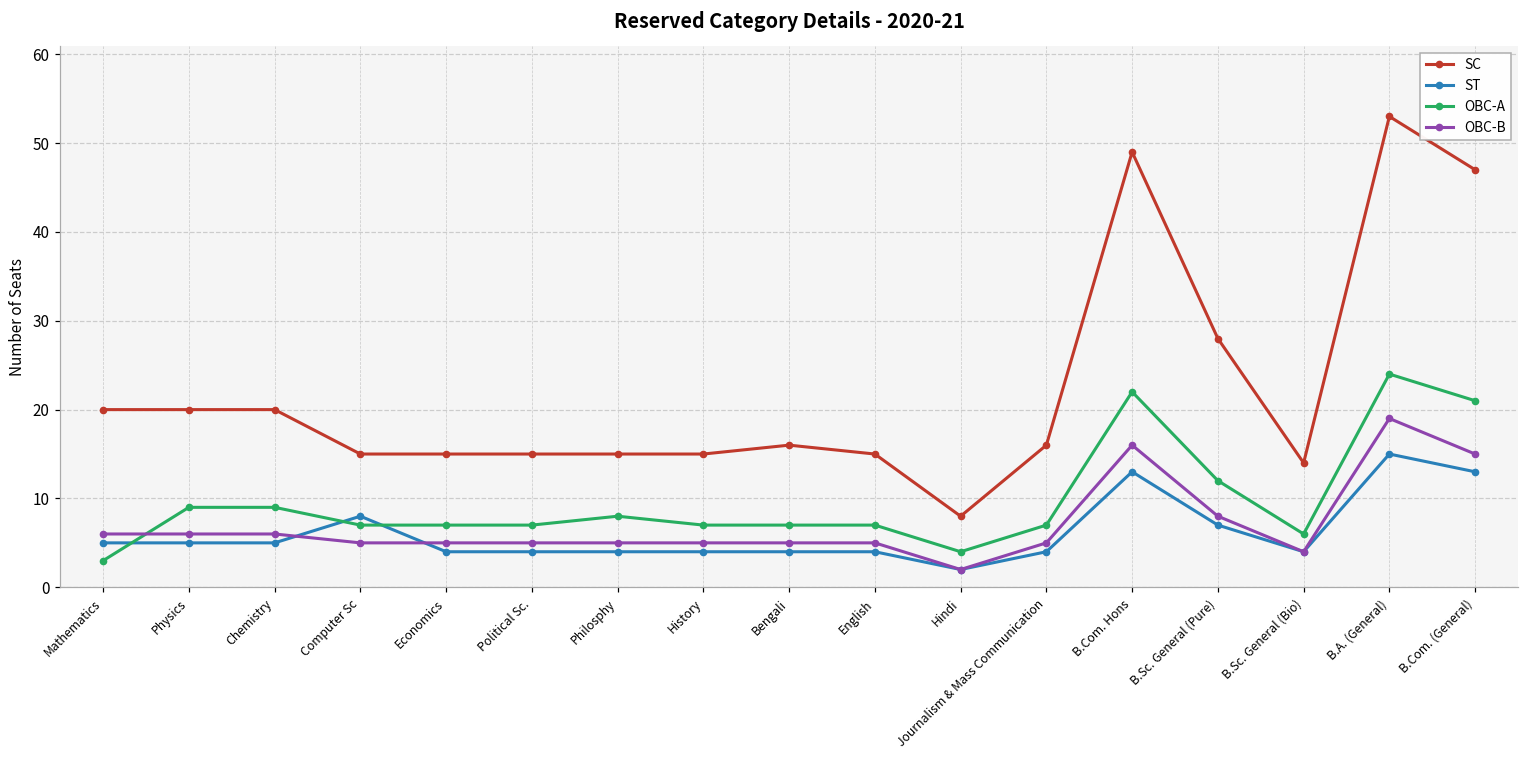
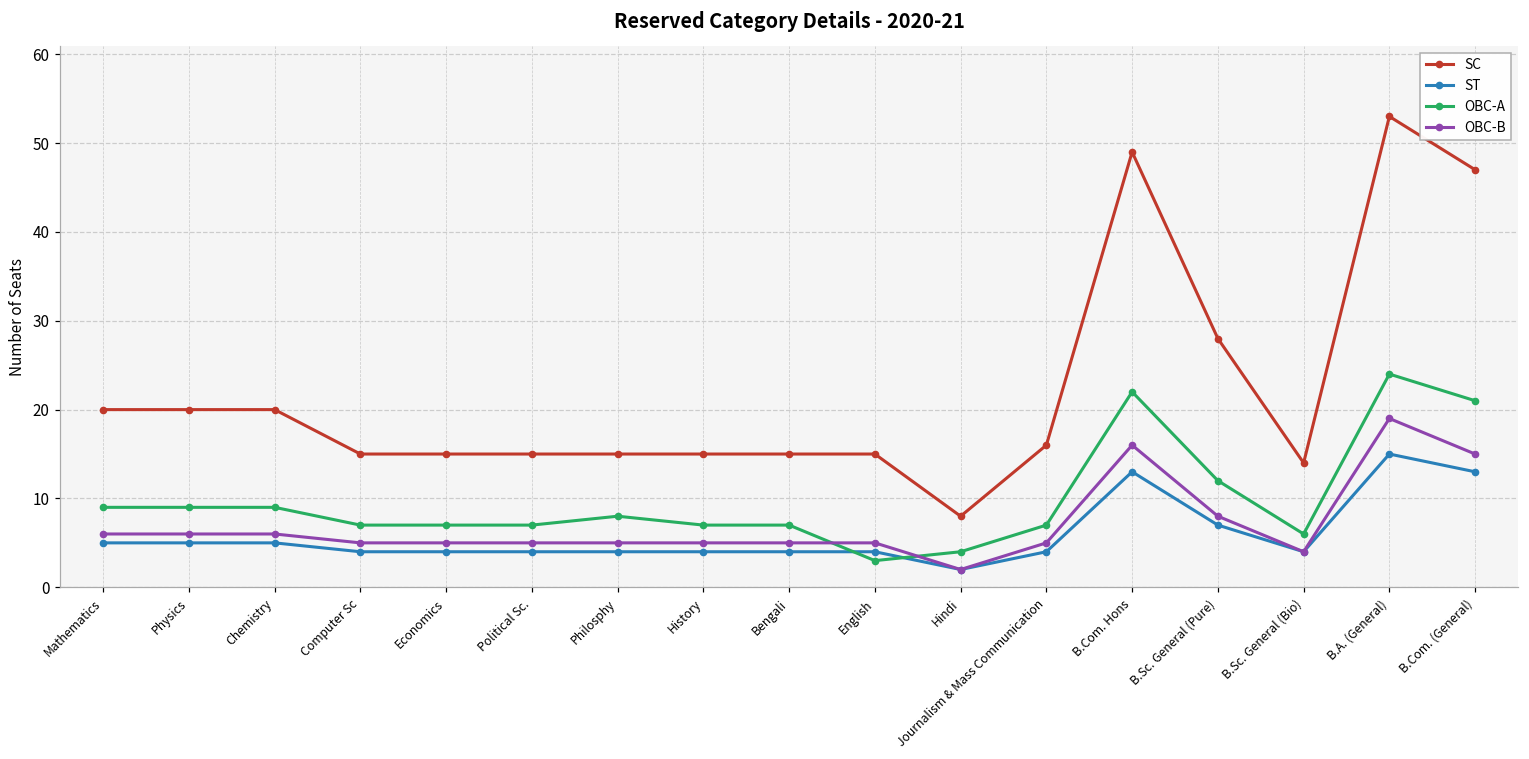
OBC-A, Mathematics: 3 -> 9
ST, Computer Sc: 8 -> 4
SC, Bengali: 16 -> 15
OBC-A, English: 7 -> 3
